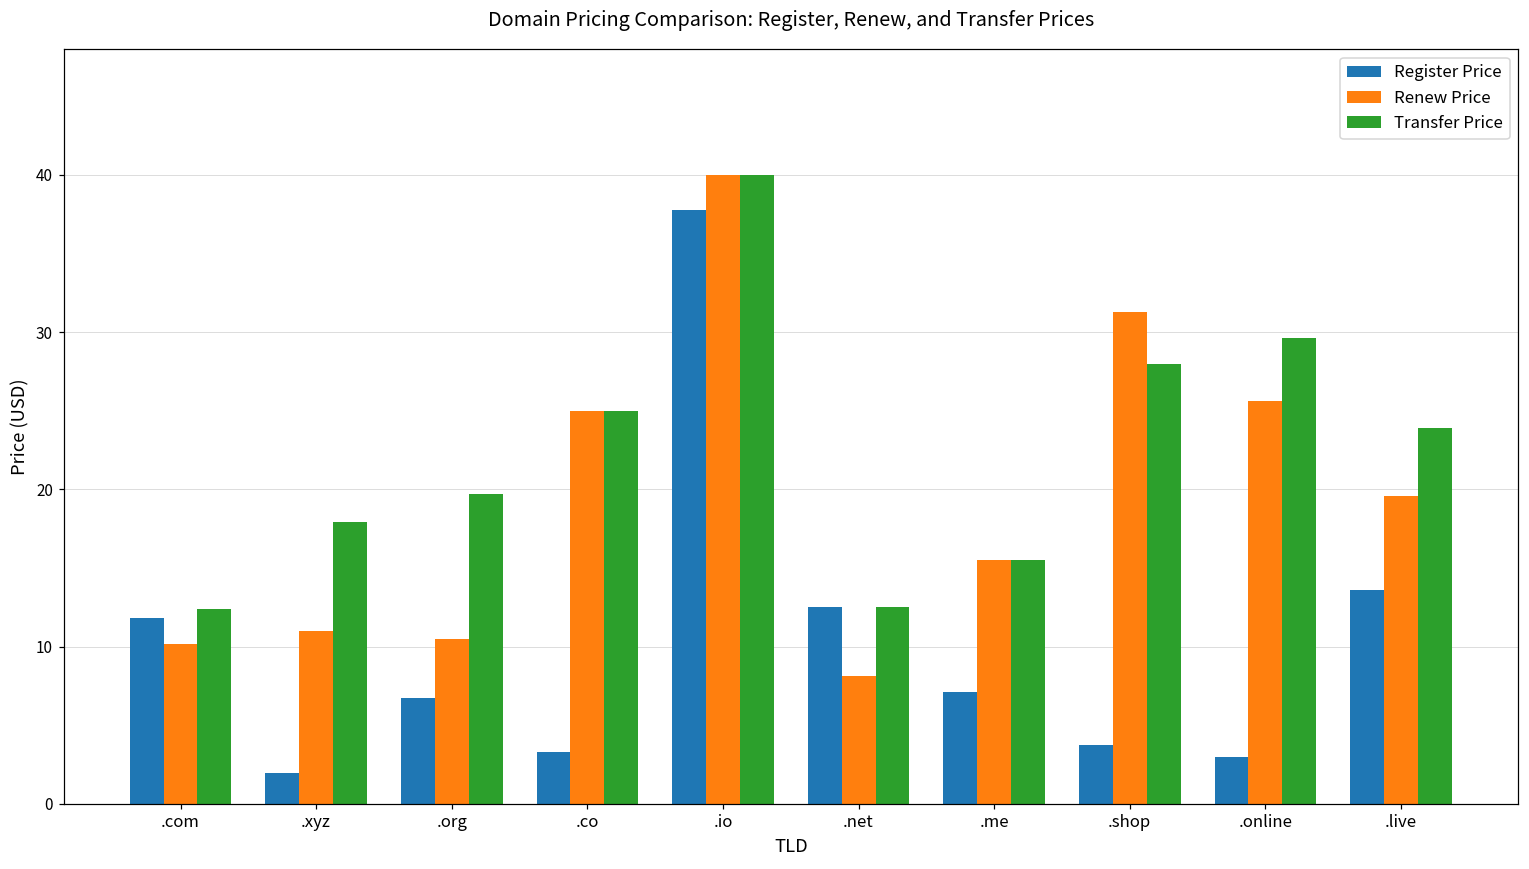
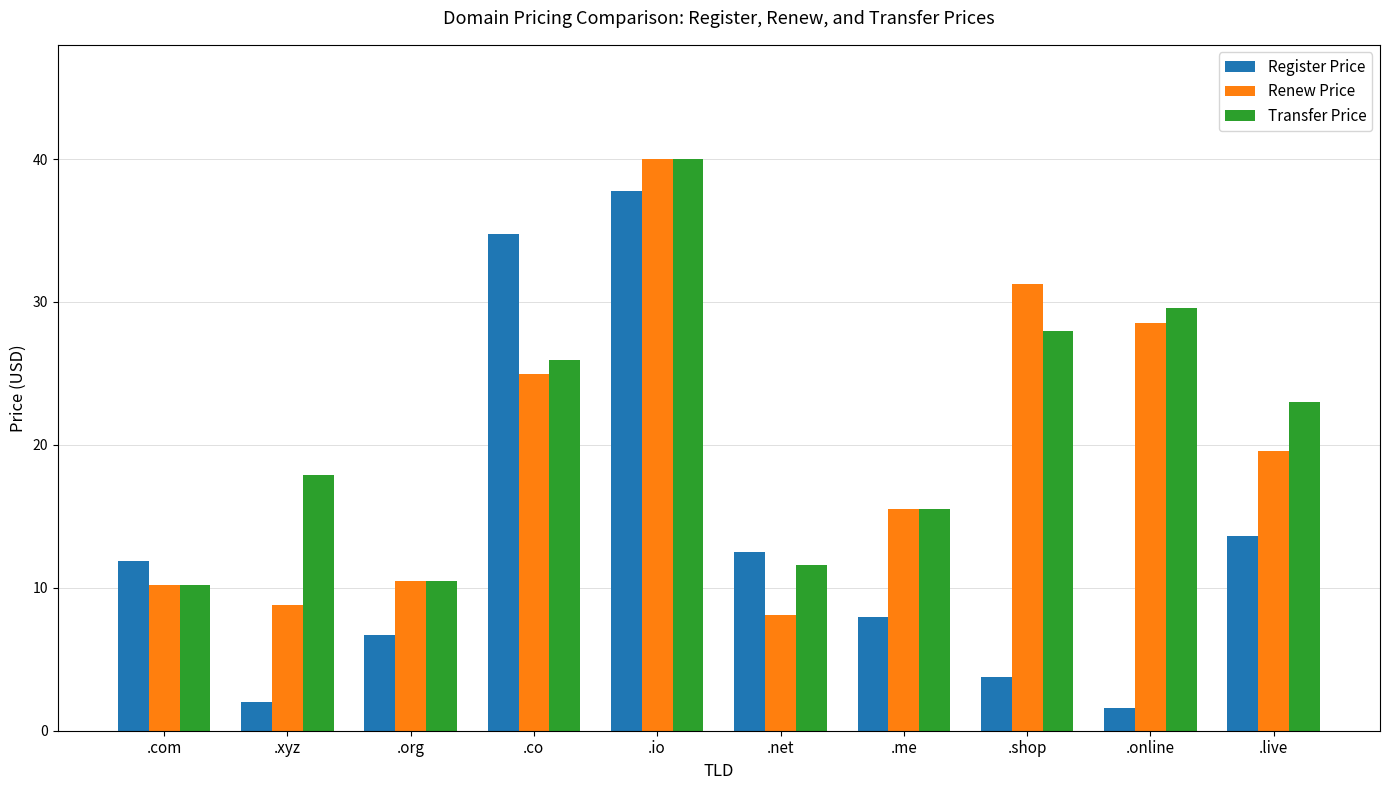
Transfer Price, .com: 12.4 -> 10.2
Renew Price, .xyz: 11.0 -> 8.8
Transfer Price, .org: 19.7 -> 10.5
Register Price, .co: 3.3 -> 34.7
Transfer Price, .co: 25.0 -> 26.0
Transfer Price, .net: 12.5 -> 11.6
Register Price, .me: 7.1 -> 8.0
Register Price, .online: 3.0 -> 1.6
Renew Price, .online: 25.6 -> 28.5
Transfer Price, .live: 23.9 -> 23.0
